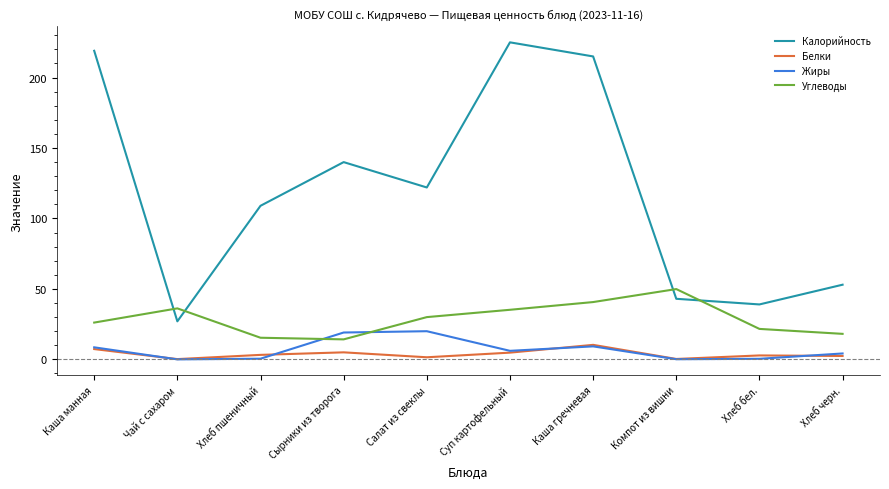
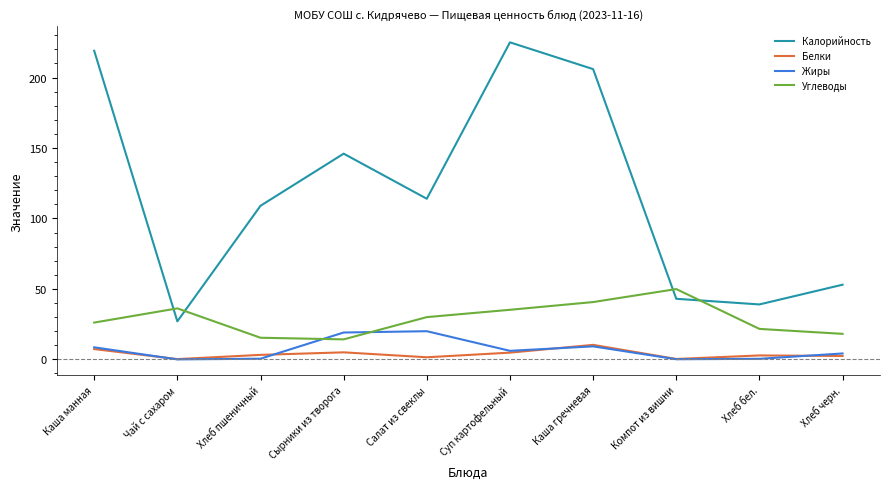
Калорийность, Сырники из творога: 140 -> 146
Калорийность, Салат из свеклы: 122 -> 114
Калорийность, Каша гречневая: 215 -> 206
